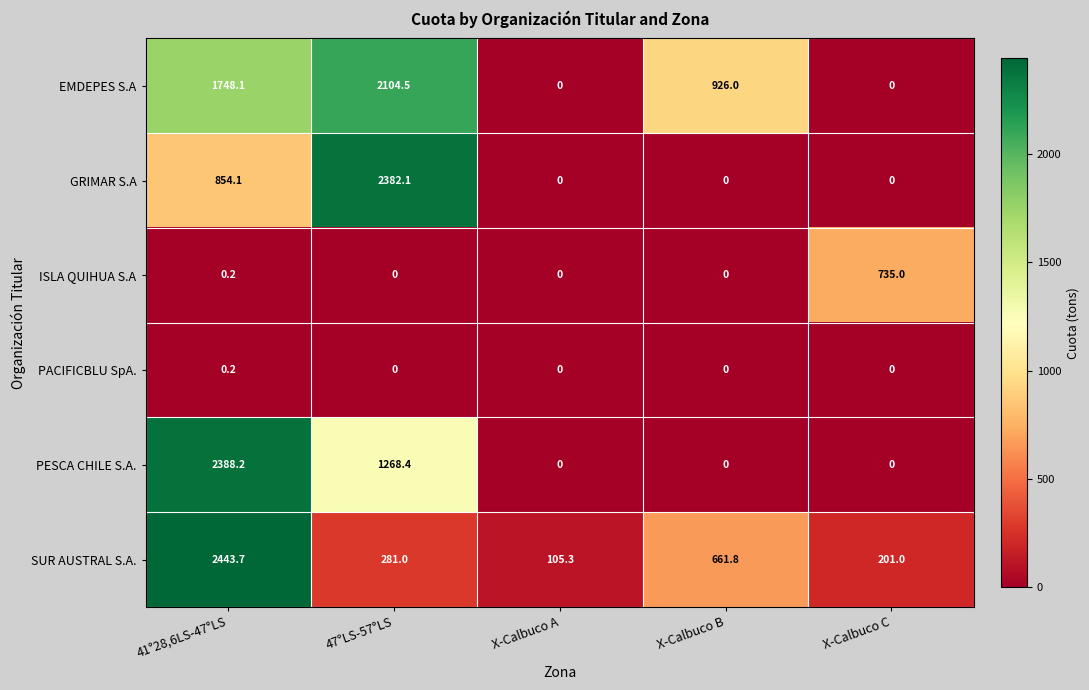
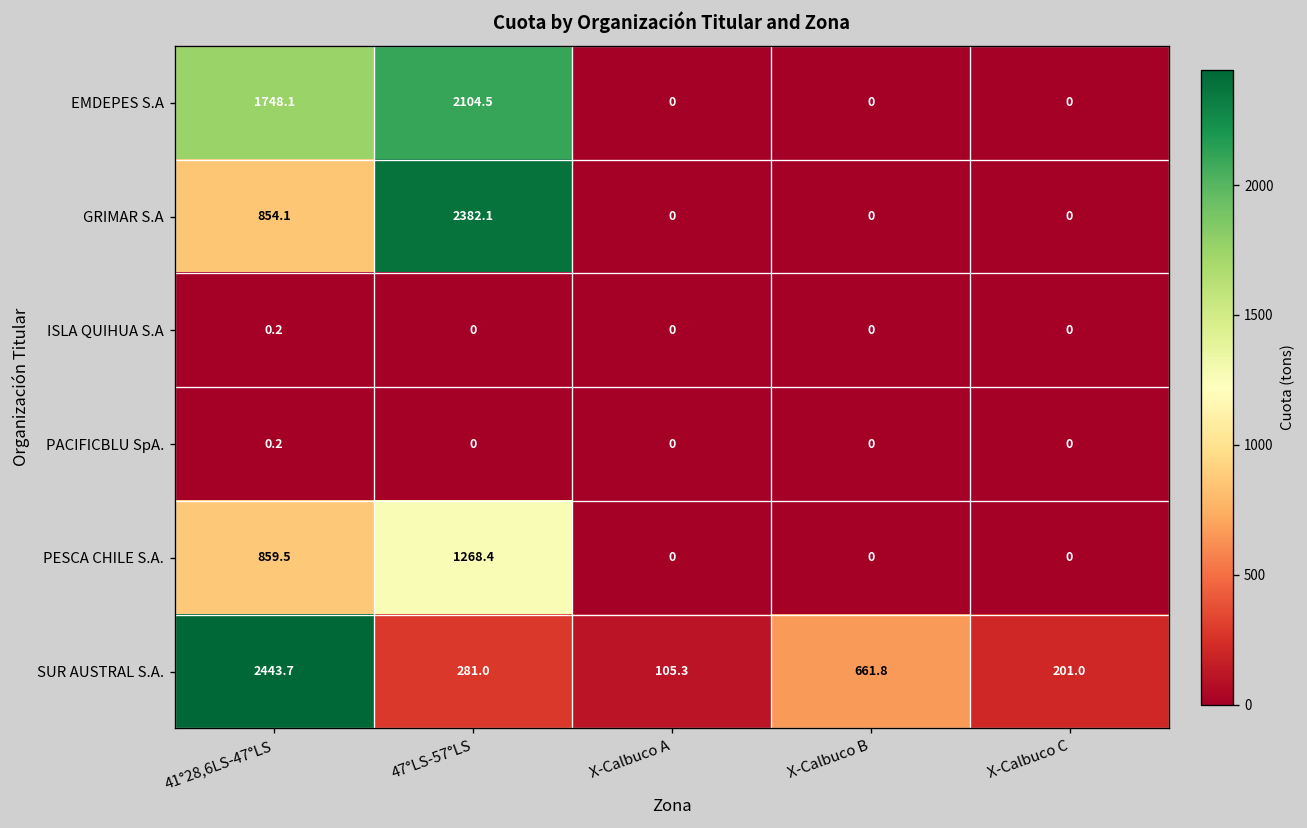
EMDEPES S.A, X-Calbuco B: 926.0 -> 0
ISLA QUIHUA S.A, X-Calbuco C: 735.0 -> 0
PESCA CHILE S.A., 41°28,6LS-47°LS: 2388.2 -> 859.5
